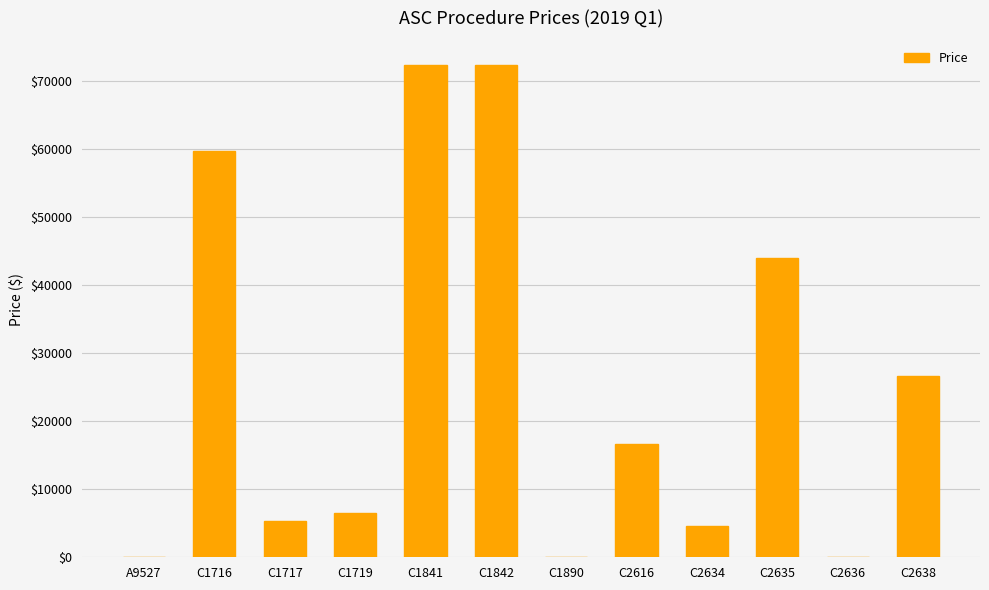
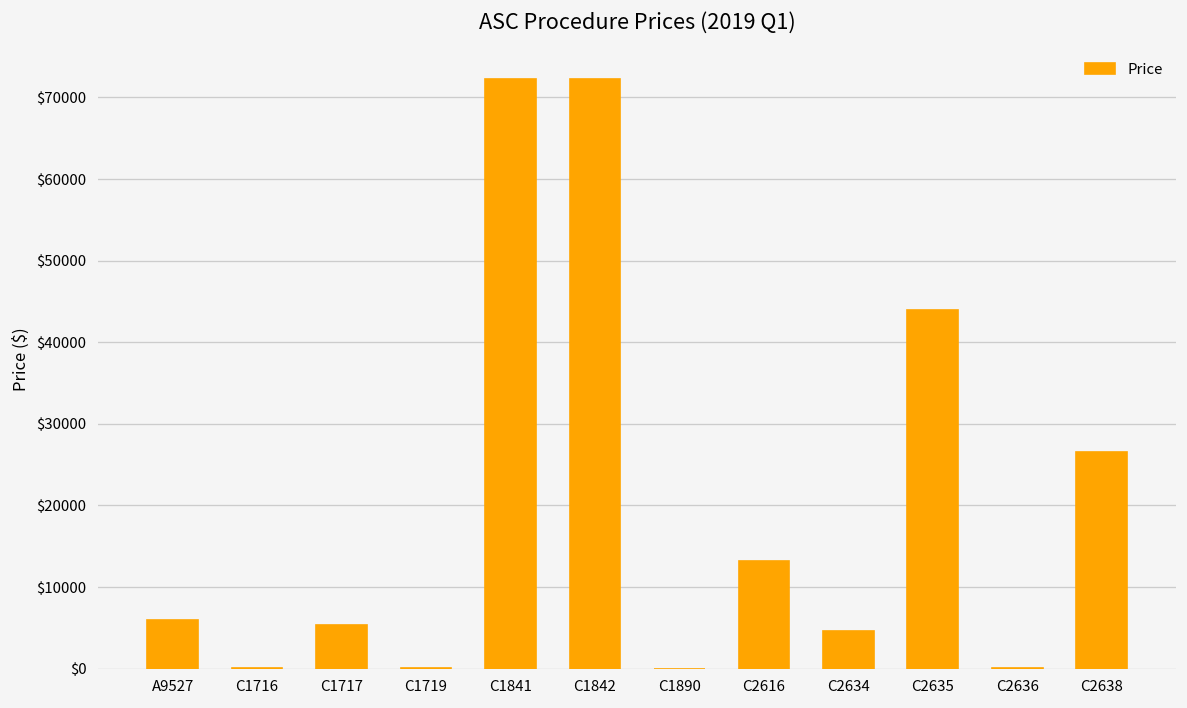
A9527: $0 -> $6000
C1716: $60000 -> $0
C1719: $6000 -> $0
C2616: $17000 -> $13000
